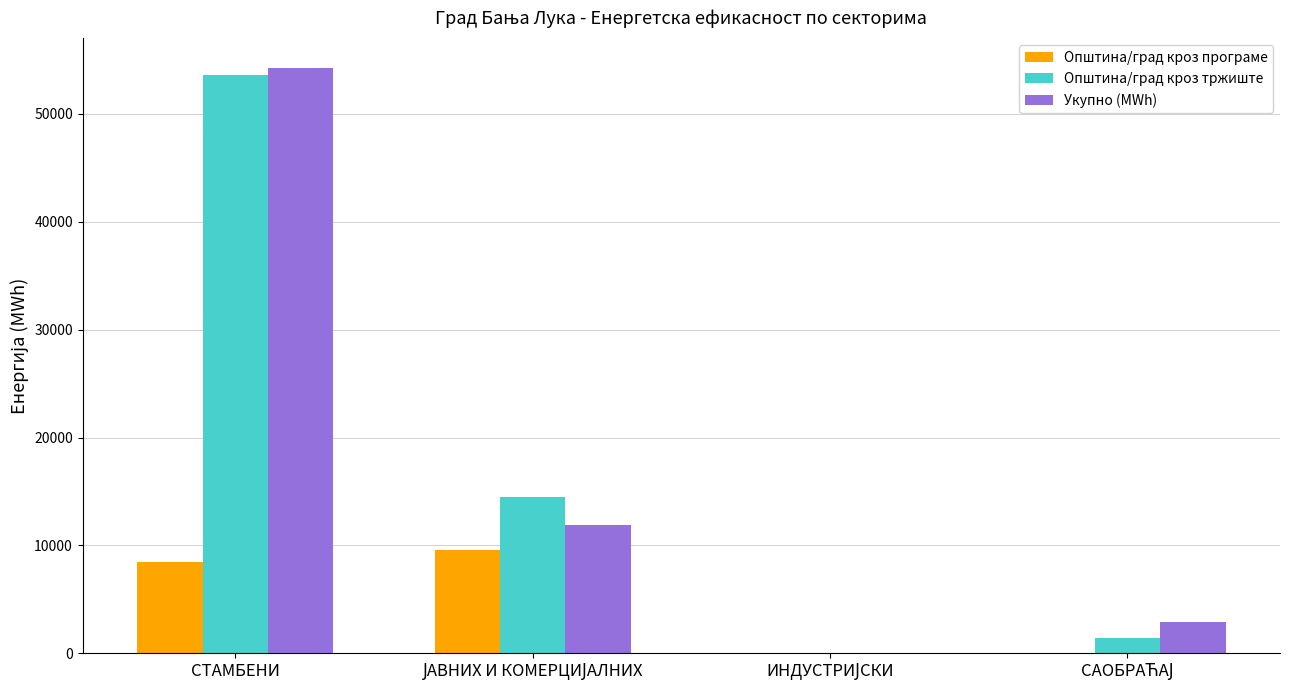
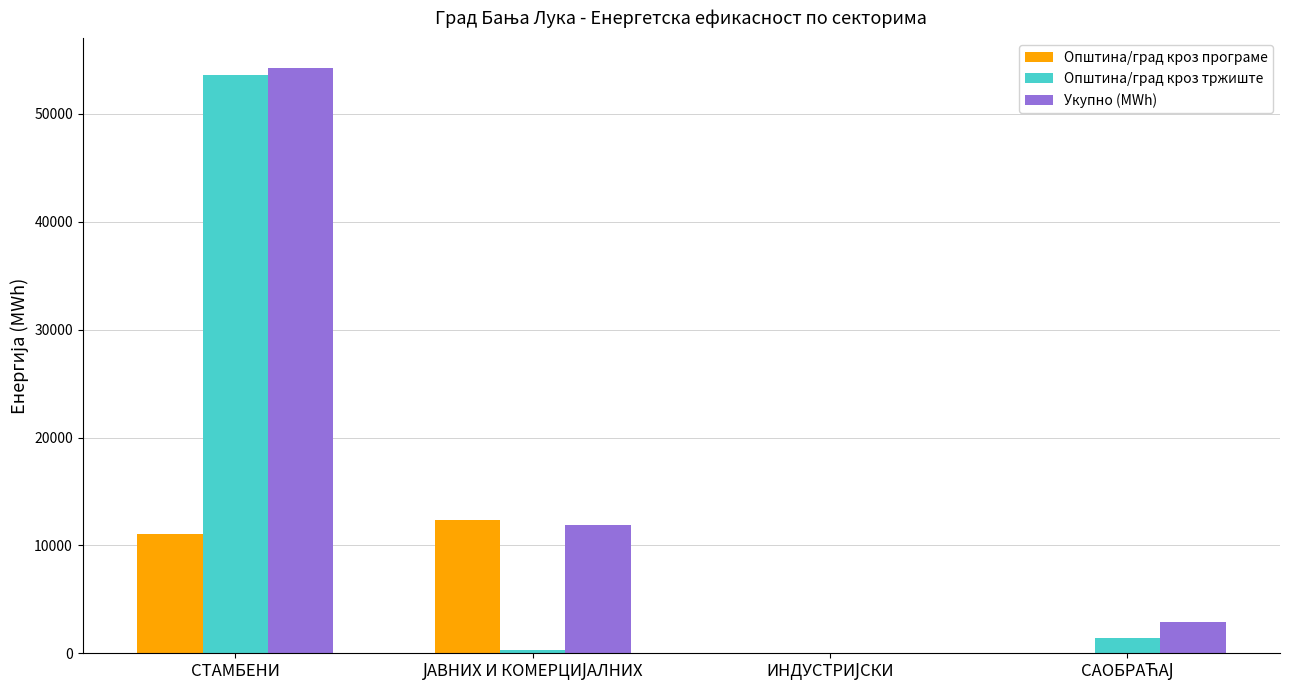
Општина/град кроз програме, СТАМБЕНИ: 8500 -> 11000
Општина/град кроз програме, ЈАВНИХ И КОМЕРЦИЈАЛНИХ: 9600 -> 12400
Општина/град кроз тржиште, ЈАВНИХ И КОМЕРЦИЈАЛНИХ: 14500 -> 300
